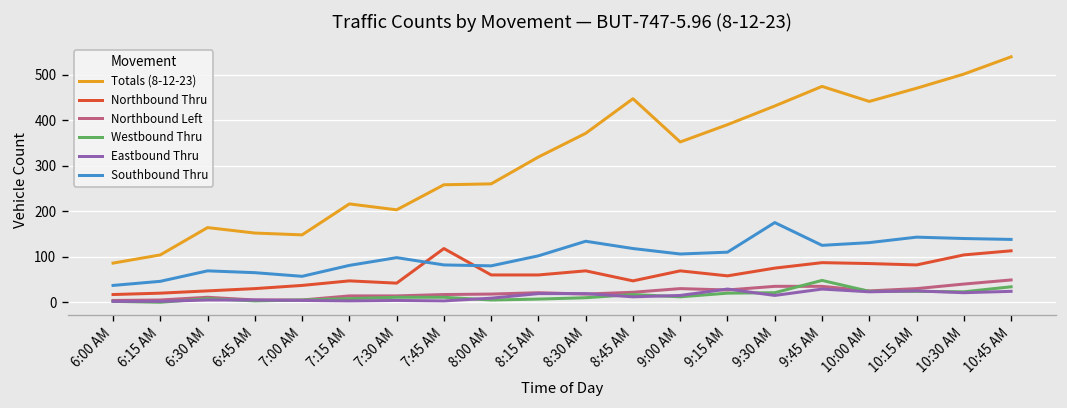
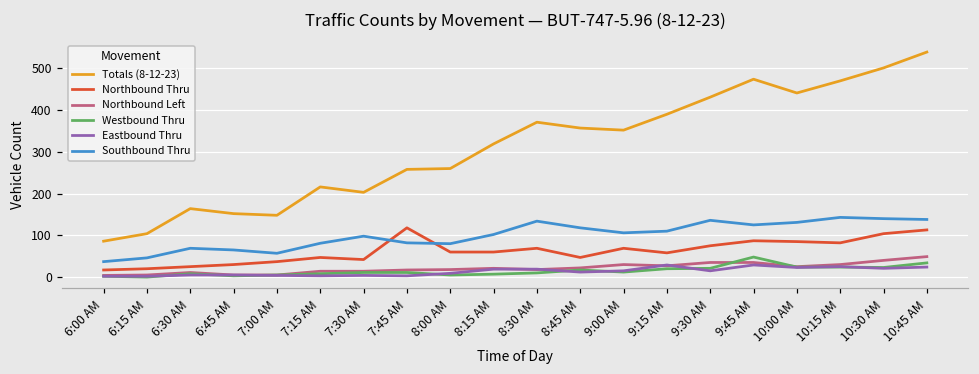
Totals (8-12-23), 8:45 AM: 450 -> 360
Southbound Thru, 9:30 AM: 180 -> 140
